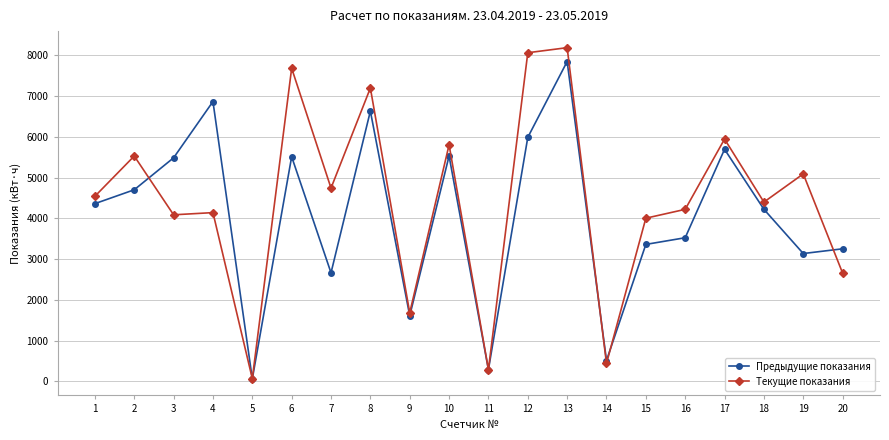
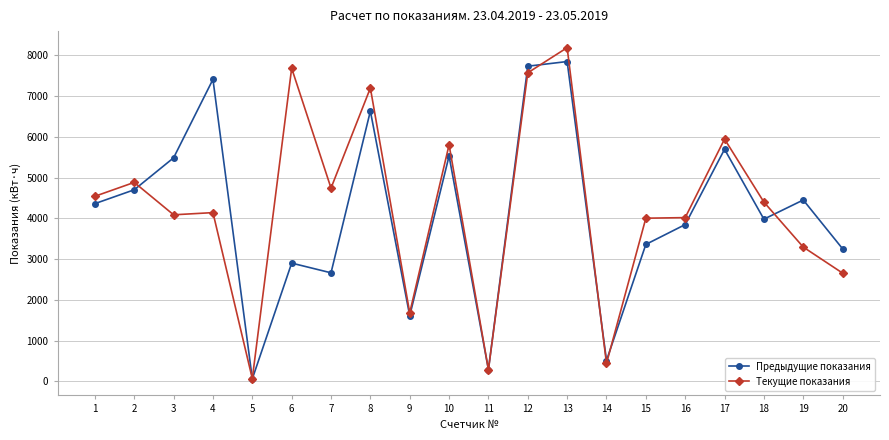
Текущие показания, 2: 5500 -> 4900
Предыдущие показания, 4: 6900 -> 7400
Предыдущие показания, 6: 5500 -> 2900
Предыдущие показания, 12: 6000 -> 7700
Текущие показания, 12: 8100 -> 7600
Предыдущие показания, 16: 3500 -> 3800
Текущие показания, 16: 4200 -> 4000
Предыдущие показания, 18: 4200 -> 4000
Предыдущие показания, 19: 3100 -> 4500
Текущие показания, 19: 5100 -> 3300
